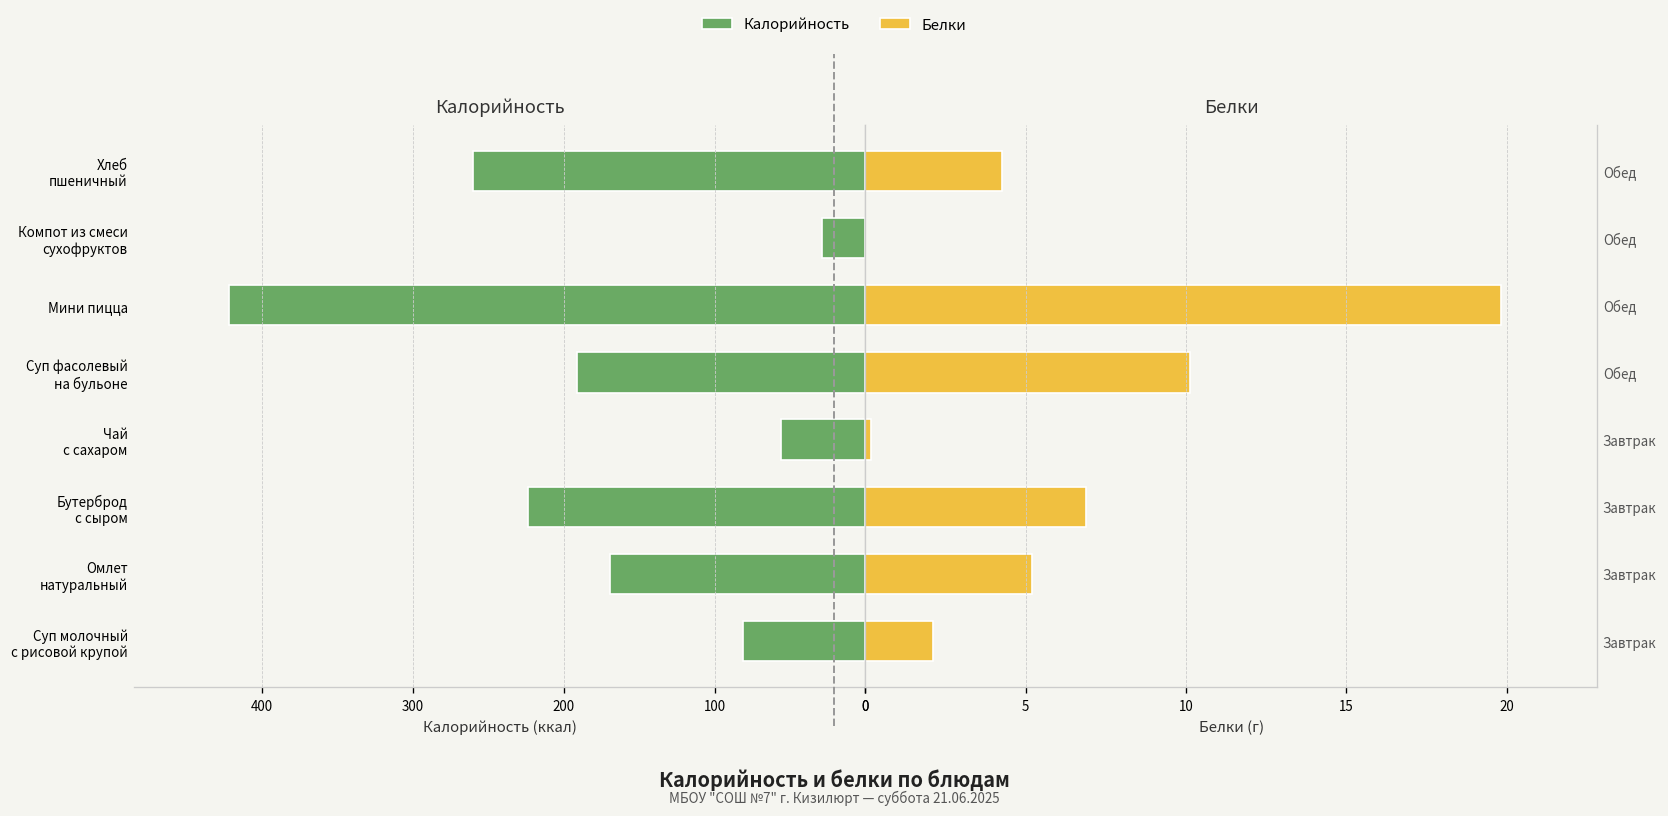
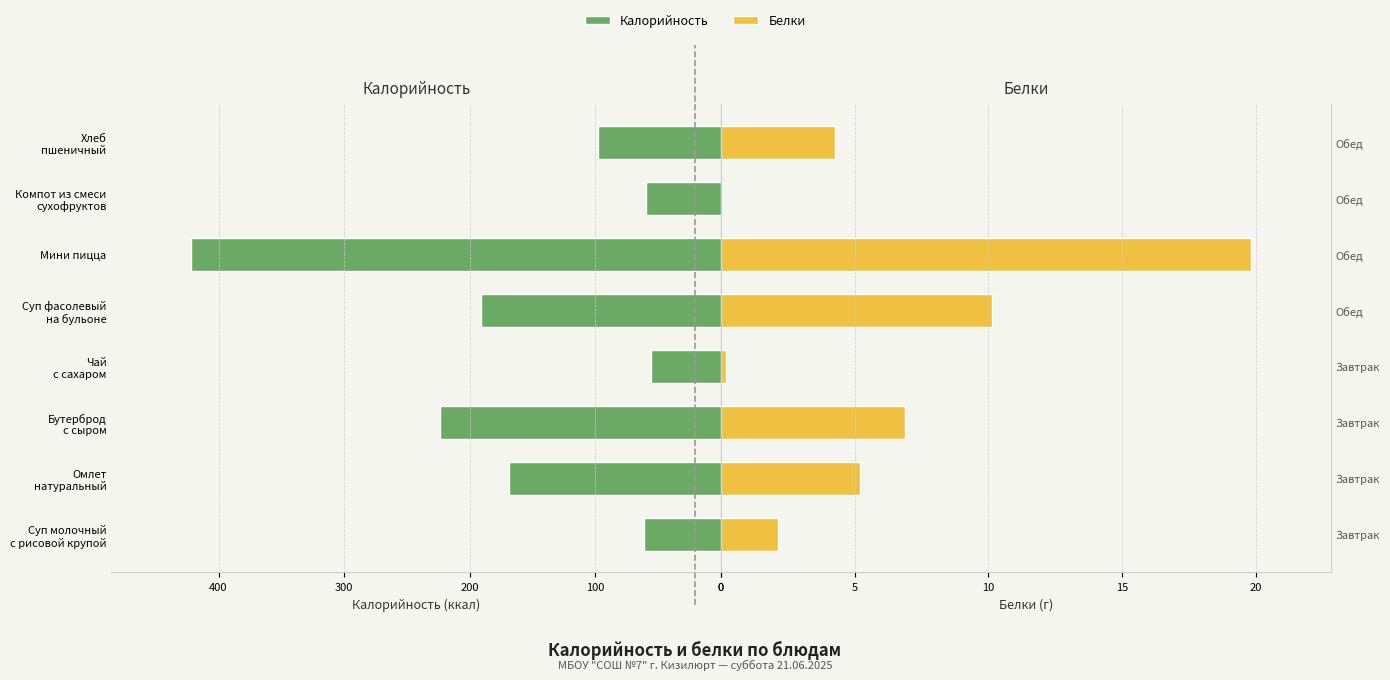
Калорийность, Хлеб пшеничный: 260 -> 98
Калорийность, Компот из смеси сухофруктов: 29 -> 60
Калорийность, Суп молочный с рисовой крупой: 81 -> 61
